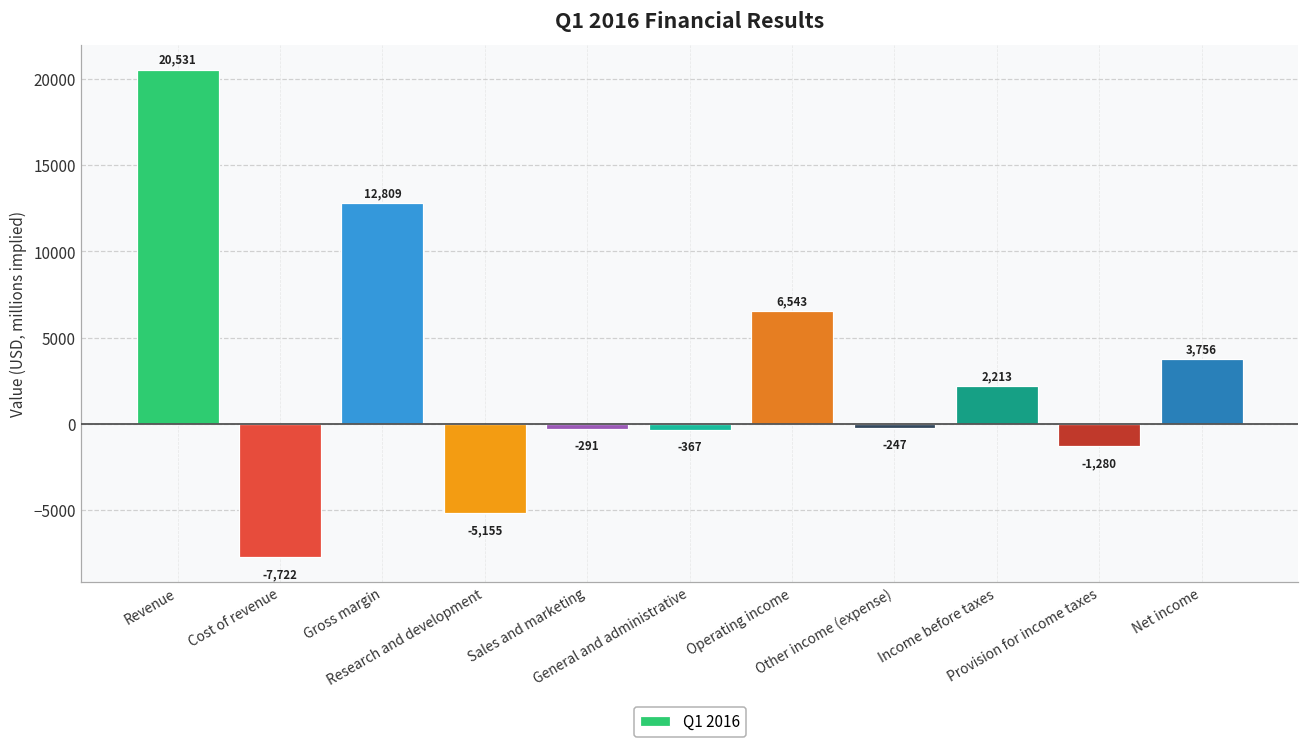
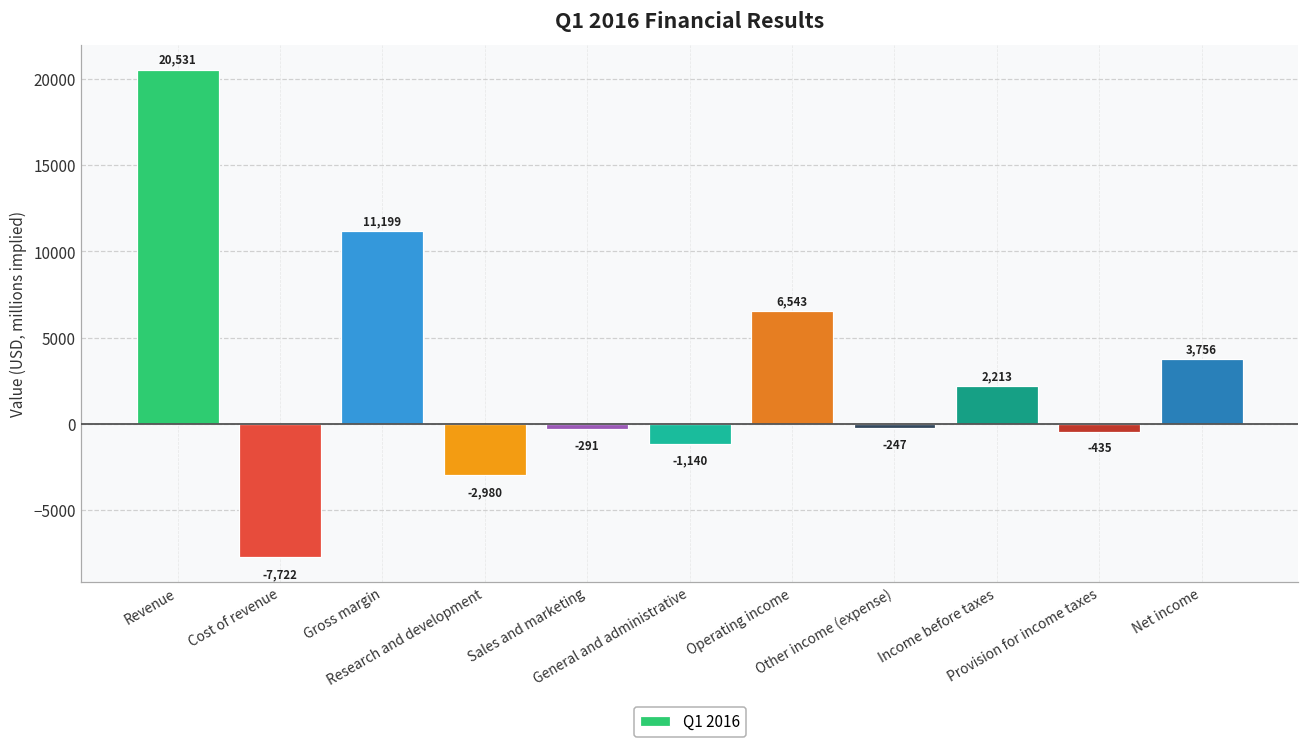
Gross margin: 12,809 -> 11,199
Research and development: -5,155 -> -2,980
General and administrative: -367 -> -1,140
Provision for income taxes: -1,280 -> -435
